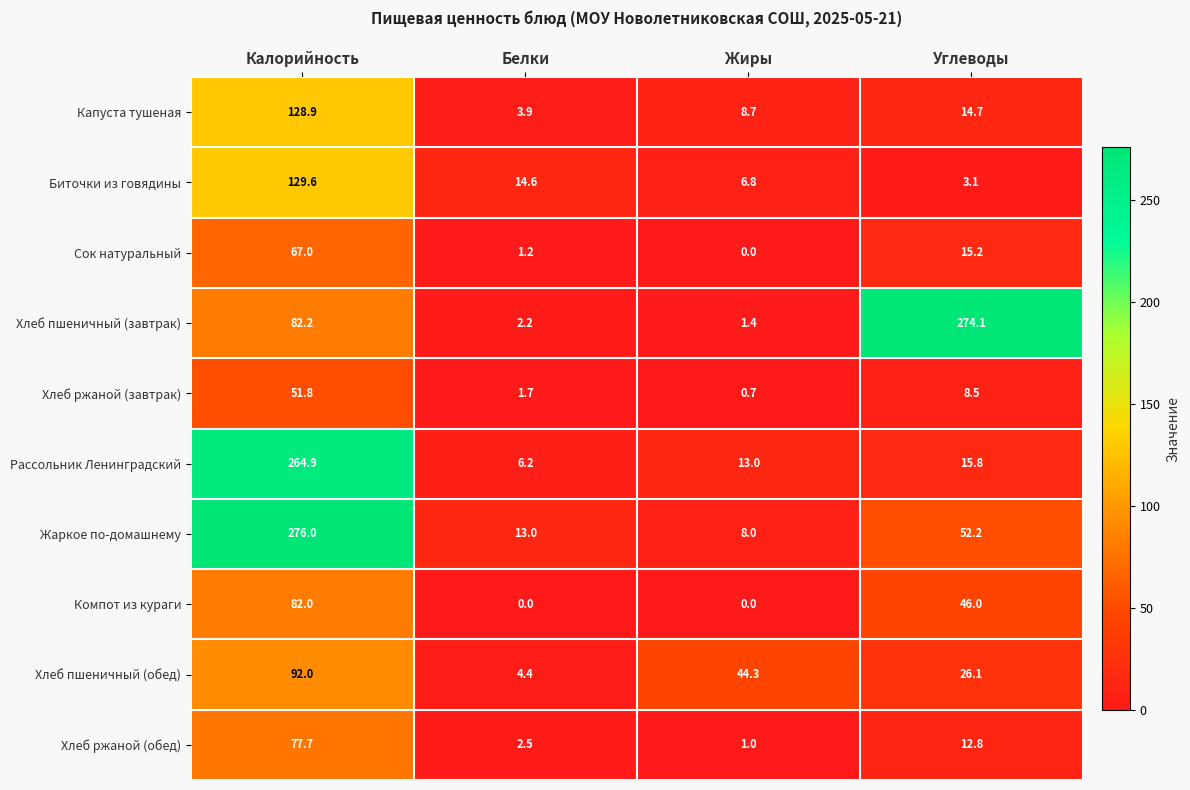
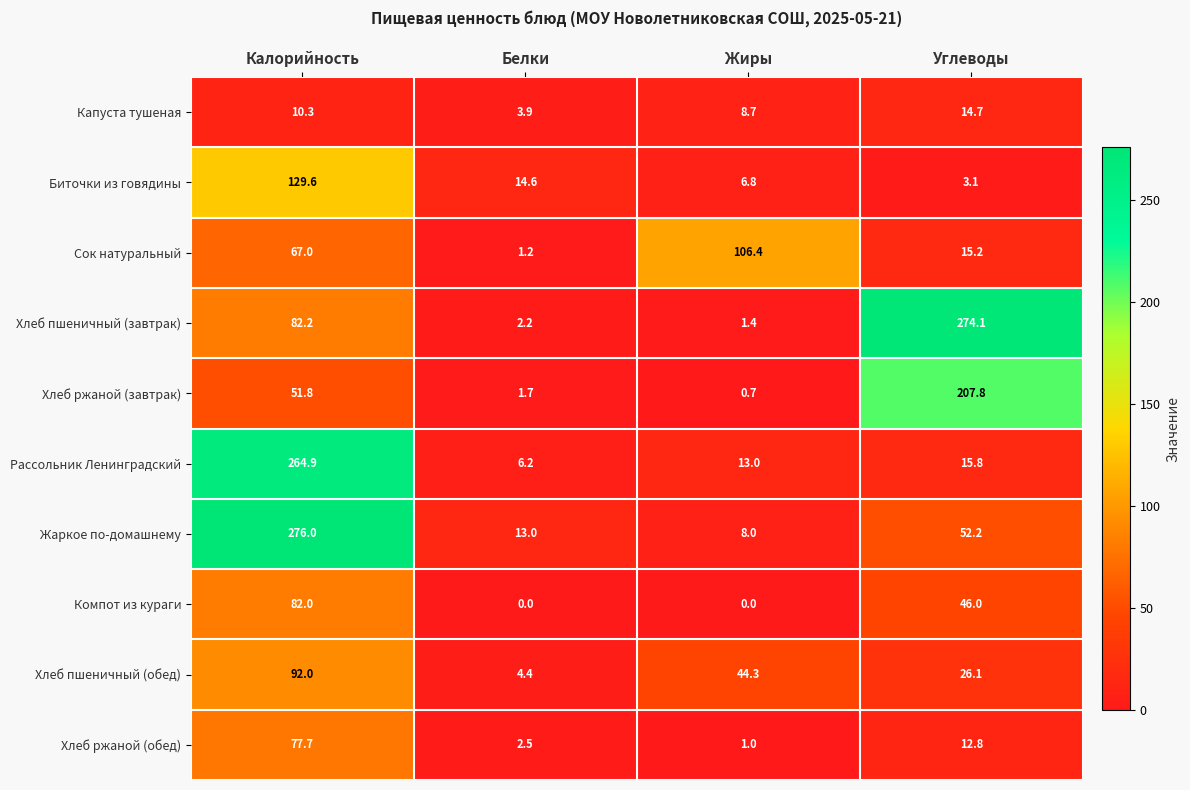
Капуста тушеная, Калорийность: 128.9 -> 10.3
Сок натуральный, Жиры: 0.0 -> 106.4
Хлеб ржаной (завтрак), Углеводы: 8.5 -> 207.8
